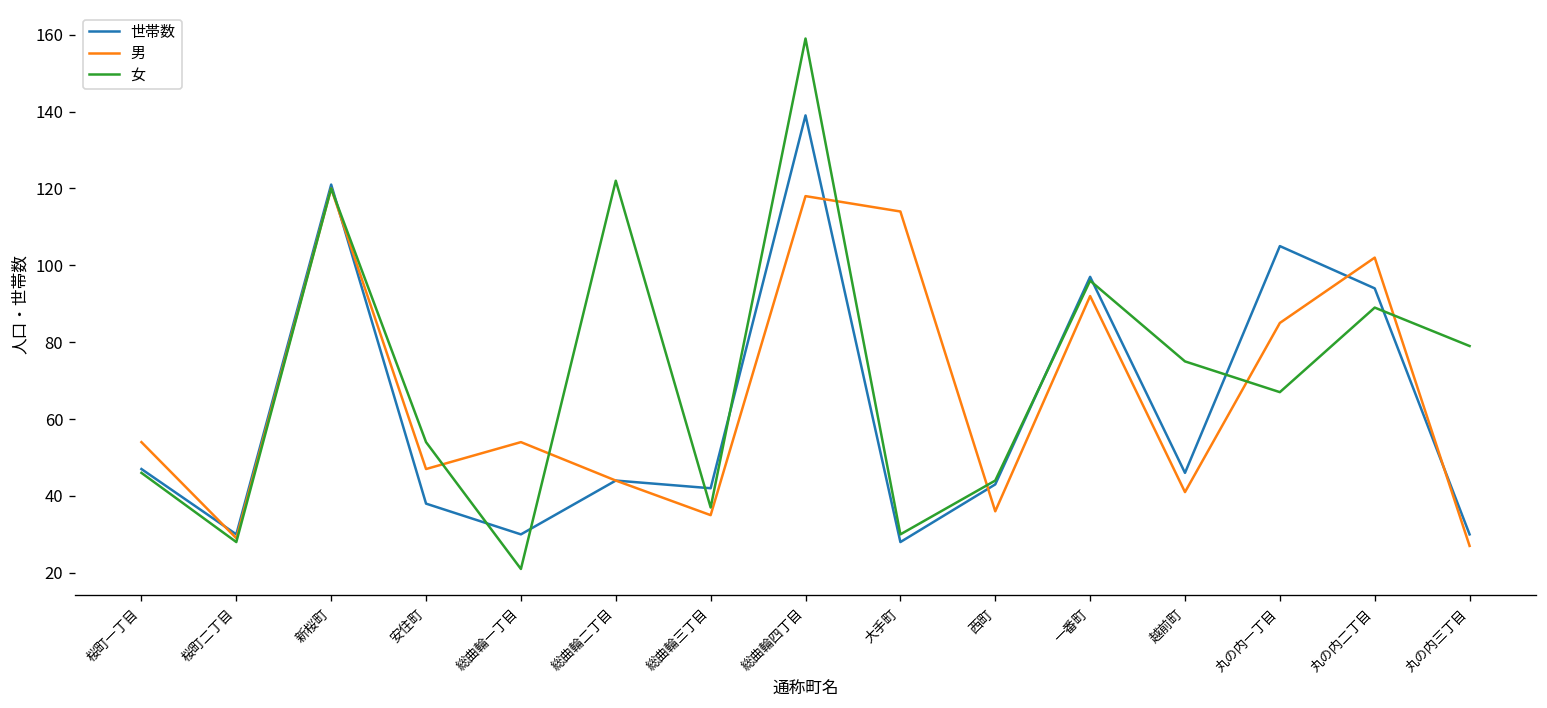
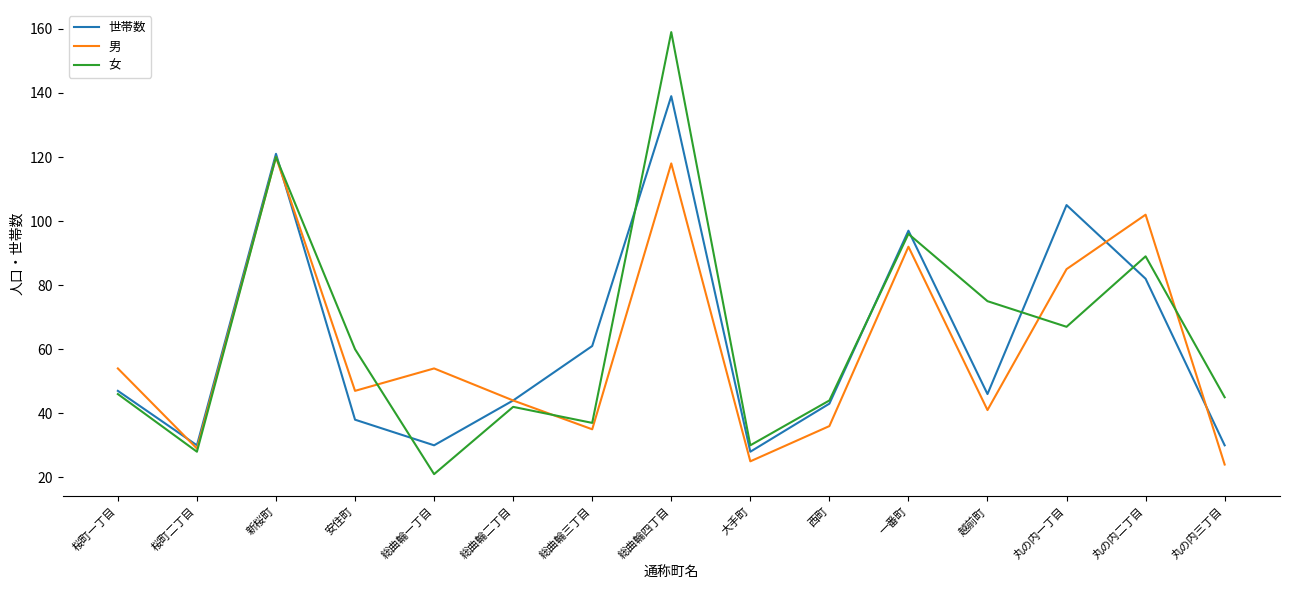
女, 安住町: 54 -> 60
女, 総曲輪二丁目: 122 -> 42
世帯数, 総曲輪三丁目: 42 -> 61
男, 大手町: 114 -> 25
世帯数, 丸の内二丁目: 94 -> 82
男, 丸の内三丁目: 27 -> 24
女, 丸の内三丁目: 79 -> 45
